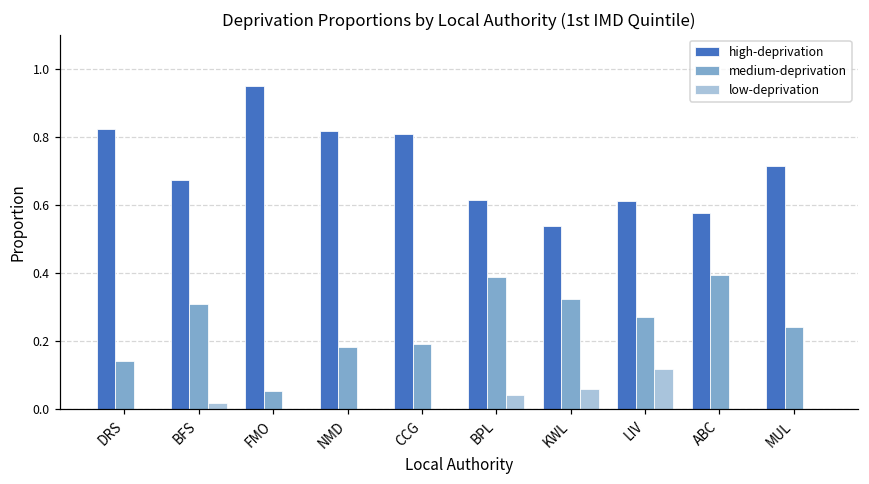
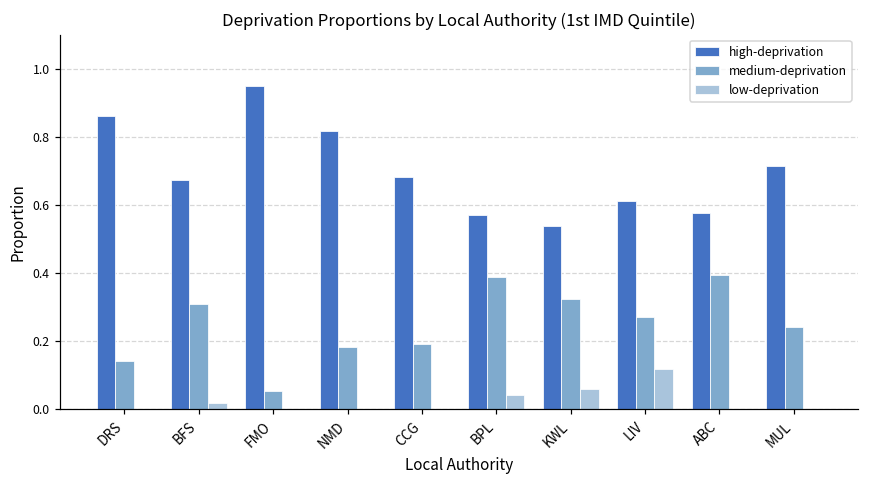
high-deprivation, DRS: 0.82 -> 0.86
high-deprivation, CCG: 0.81 -> 0.68
high-deprivation, BPL: 0.61 -> 0.57
